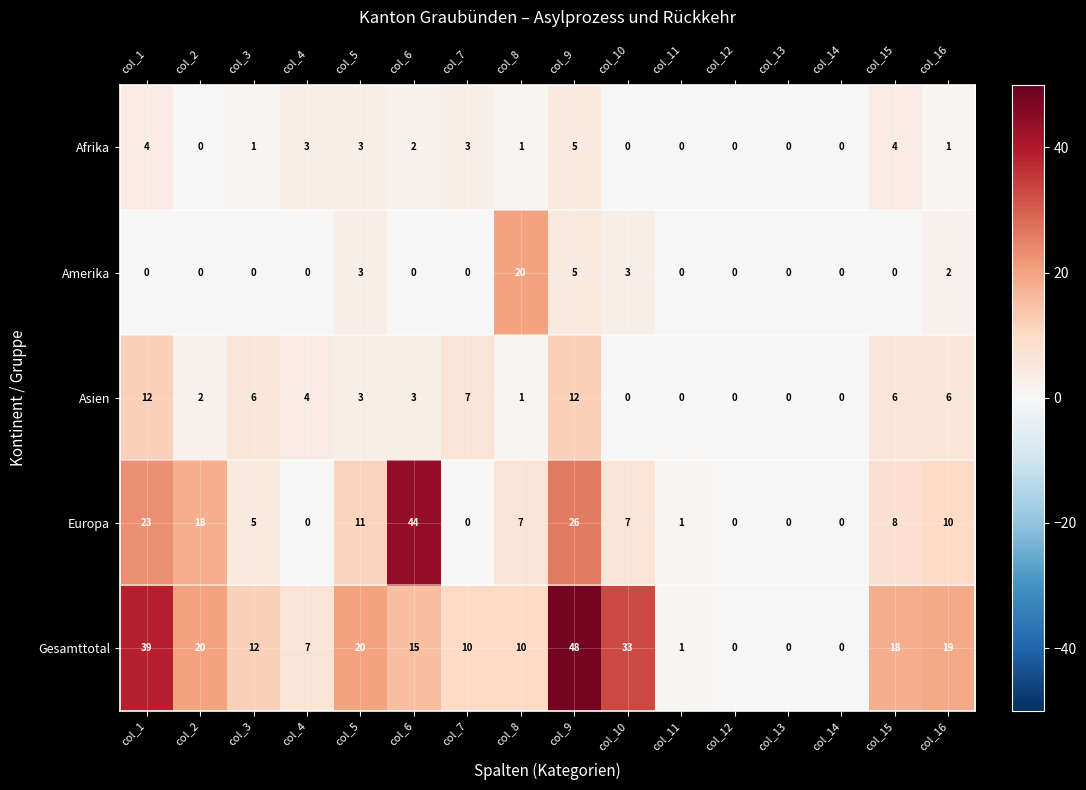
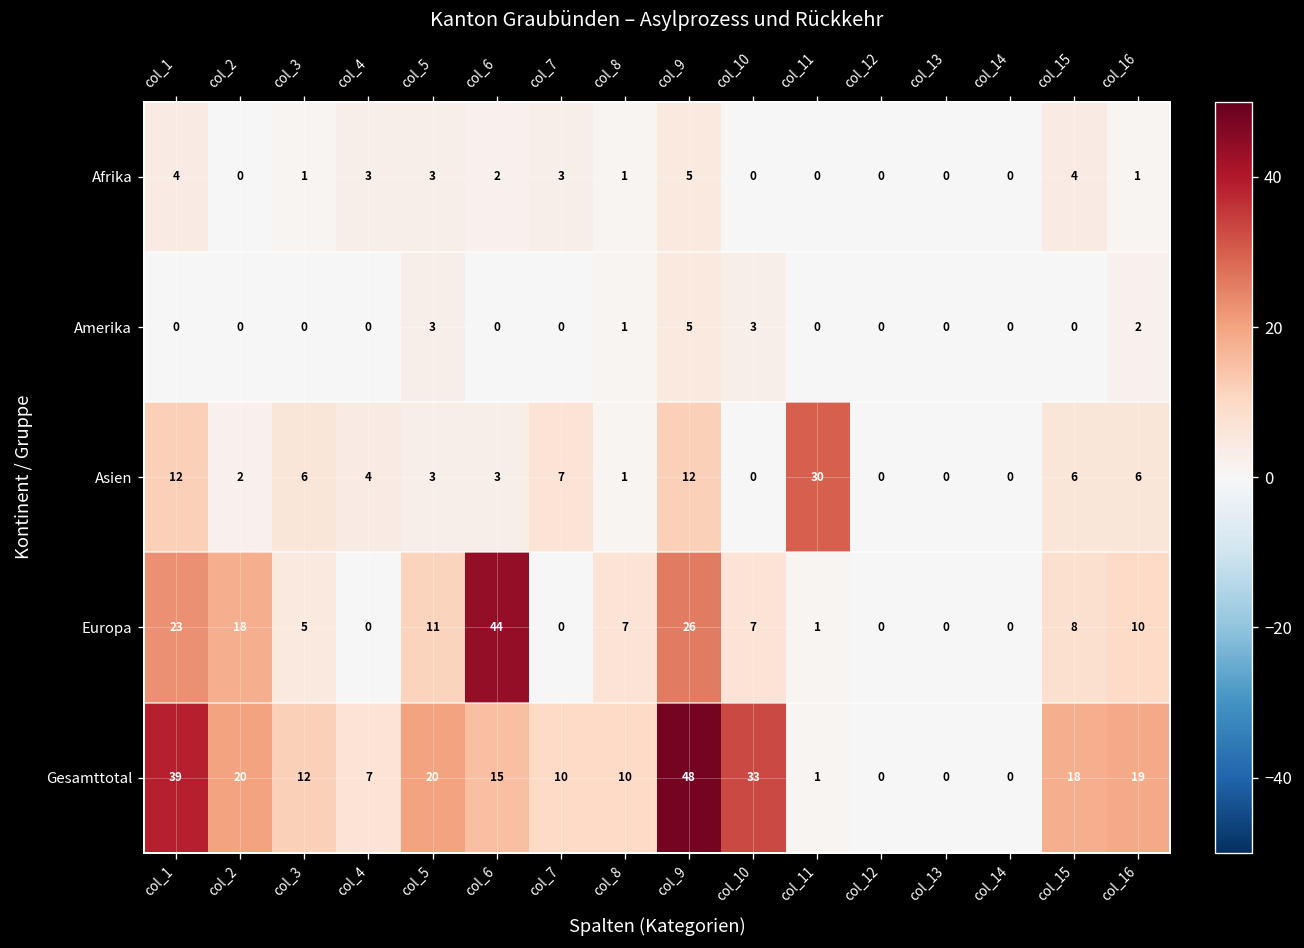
Amerika, col_8: 20 -> 1
Asien, col_11: 0 -> 30
